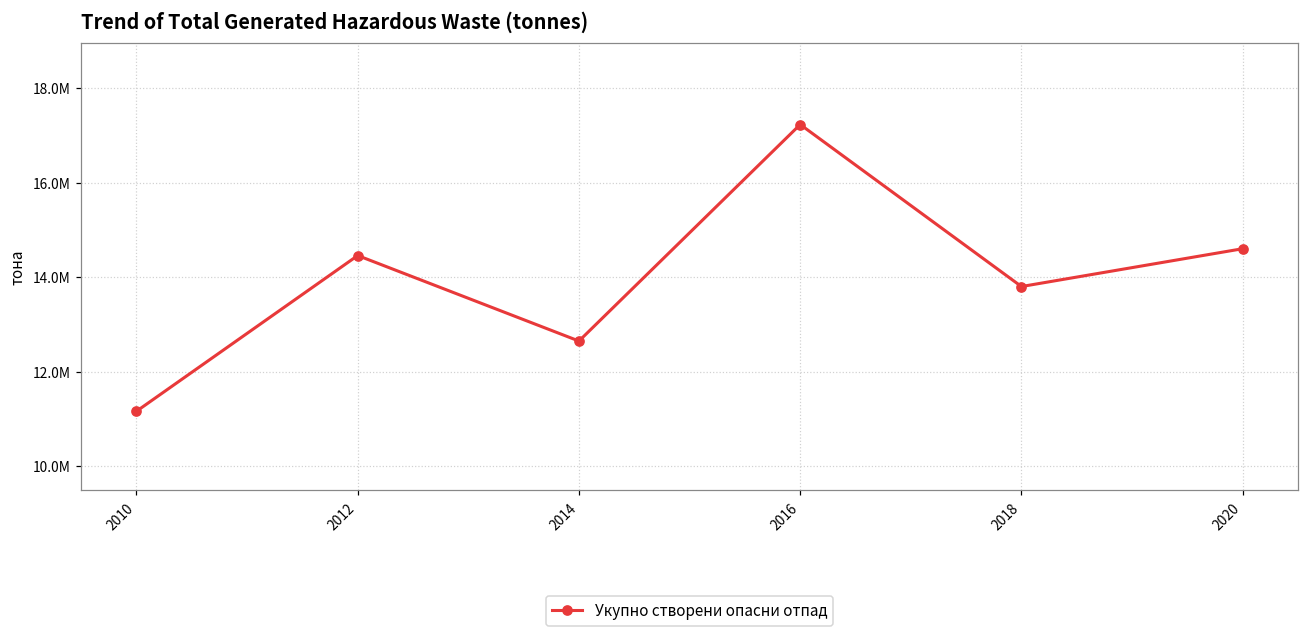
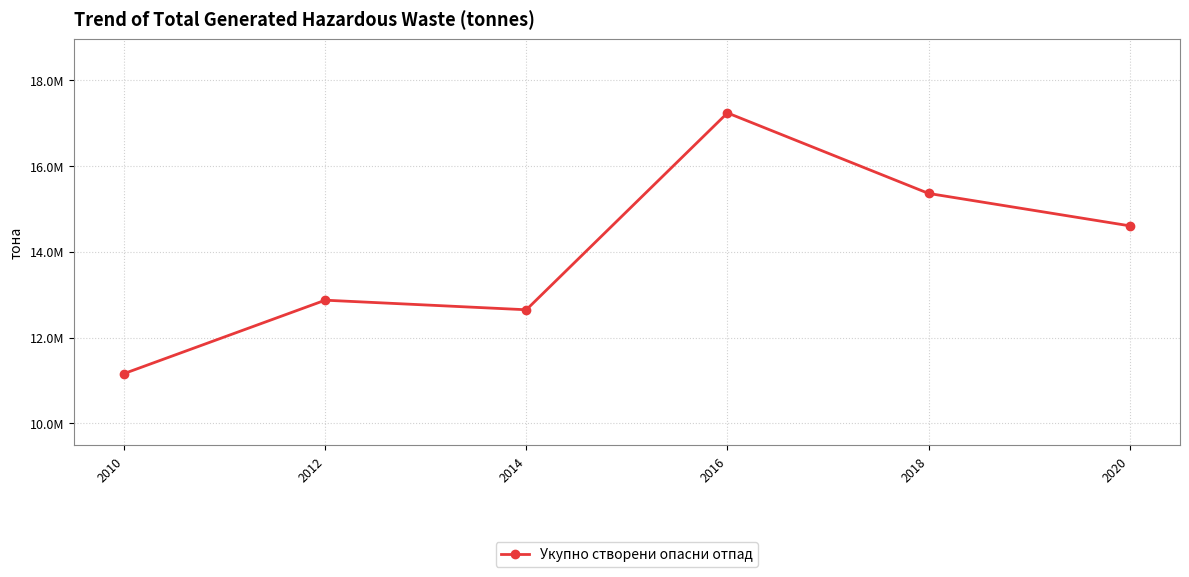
2012: 14500000 -> 12900000
2018: 13800000 -> 15400000
